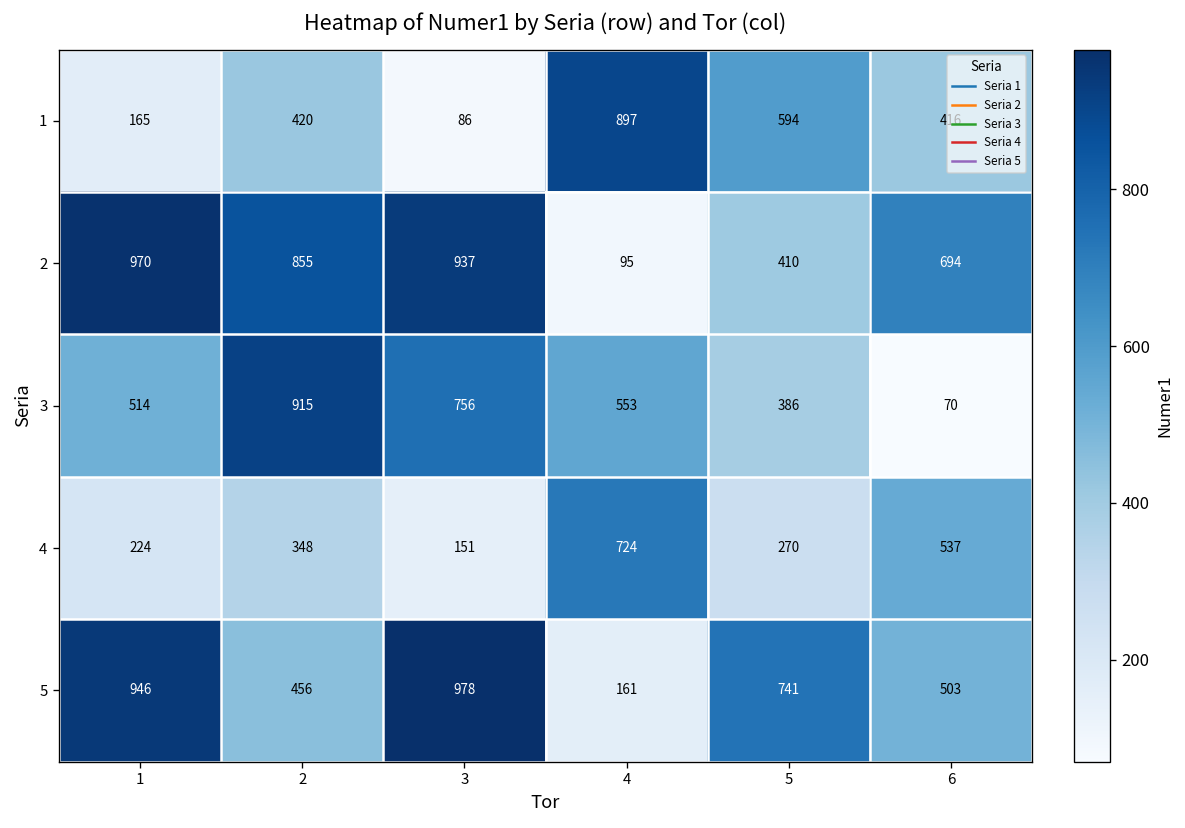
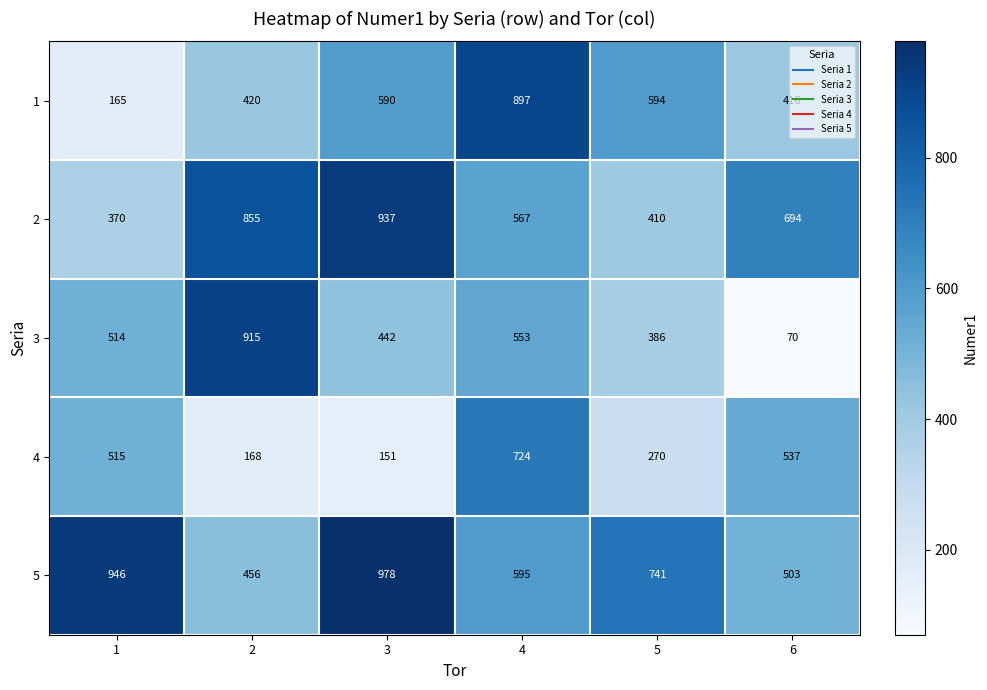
1, 3: 86 -> 590
2, 1: 970 -> 370
2, 4: 95 -> 567
3, 3: 756 -> 442
4, 1: 224 -> 515
4, 2: 348 -> 168
5, 4: 161 -> 595
